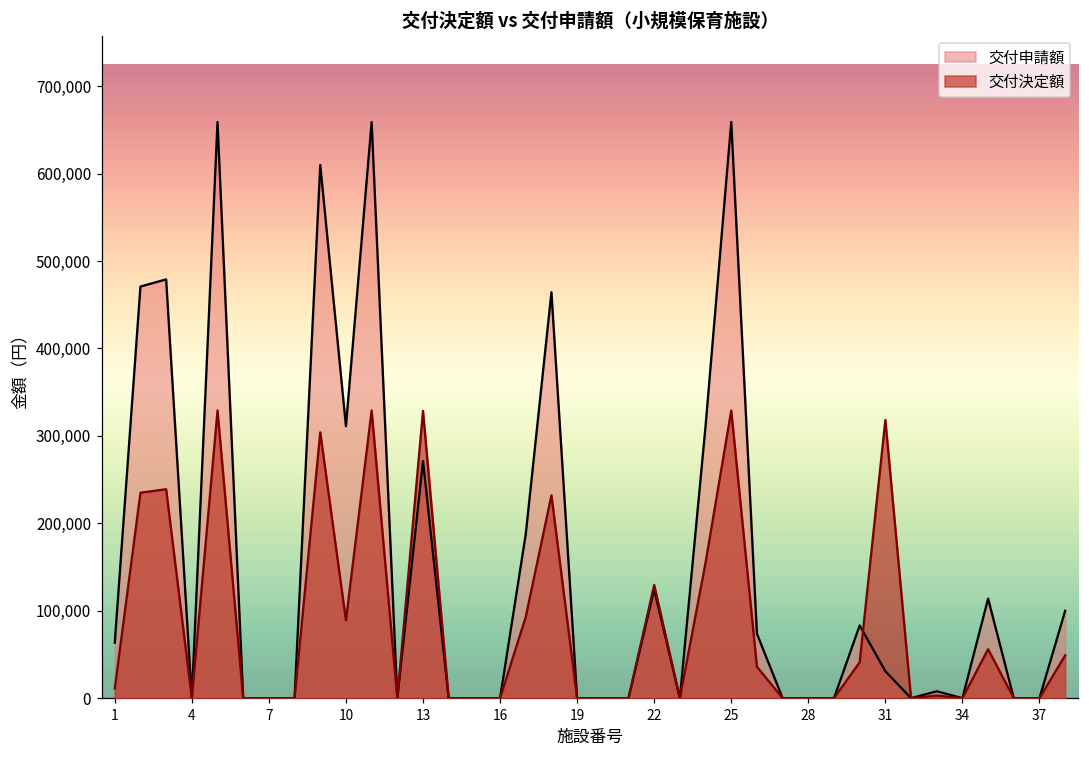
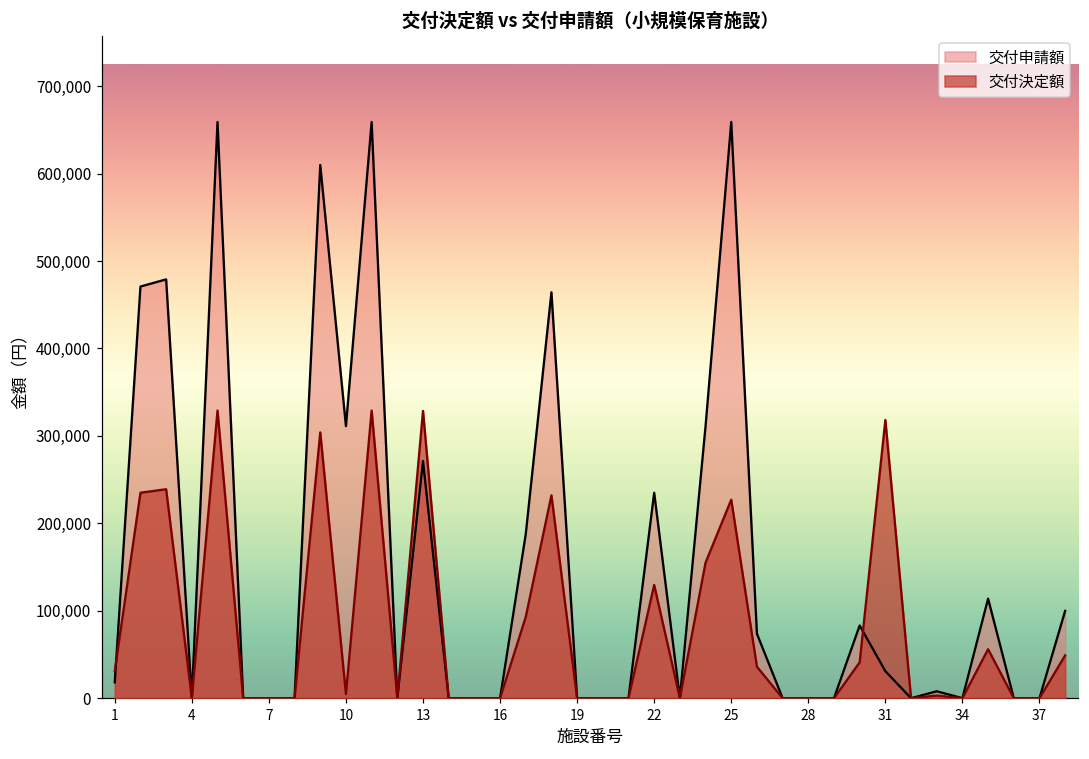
交付申請額, 1: 60,000 -> 20,000
交付決定額, 1: 10,000 -> 30,000
交付決定額, 10: 90,000 -> 0
交付申請額, 22: 120,000 -> 230,000
交付決定額, 25: 330,000 -> 230,000
